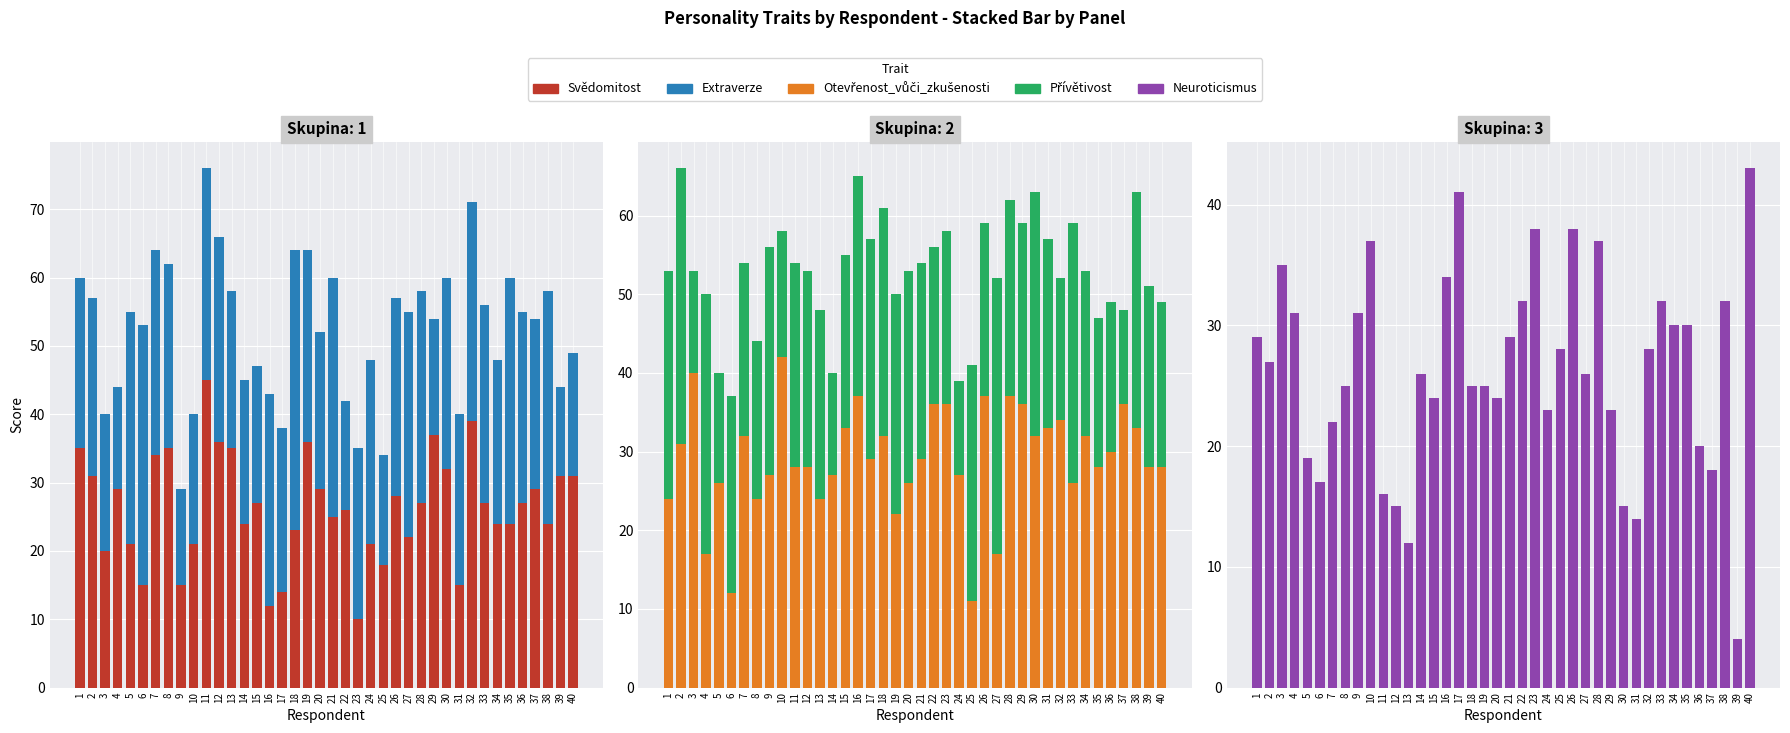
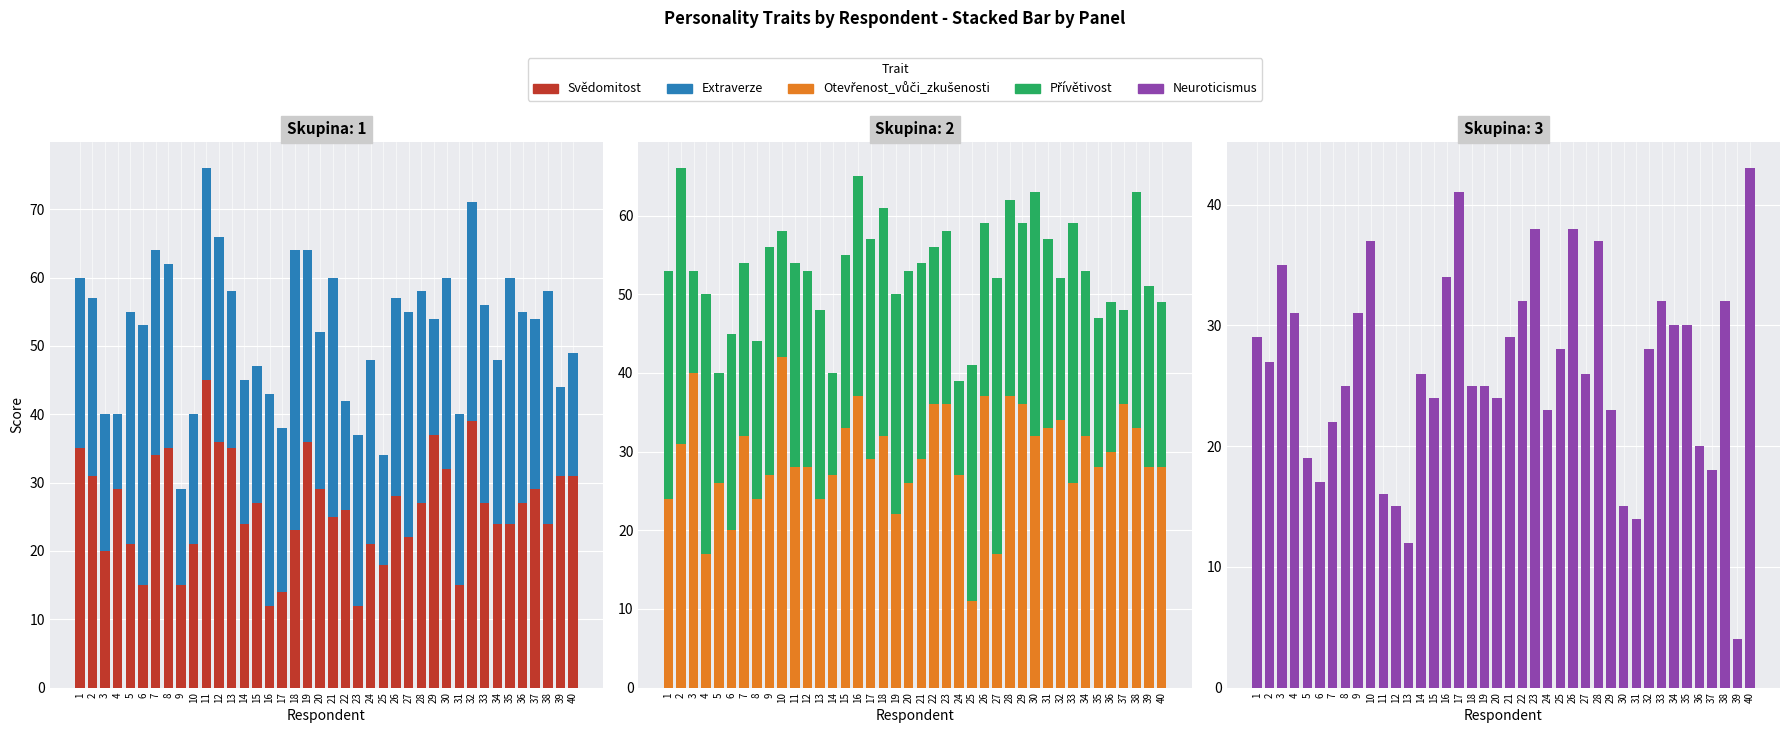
Skupina: 1, Extraverze, 4: 15 -> 11
Skupina: 1, Svědomitost, 23: 10 -> 12
Skupina: 2, Otevřenost_vůči_zkušenosti, 6: 12 -> 20
